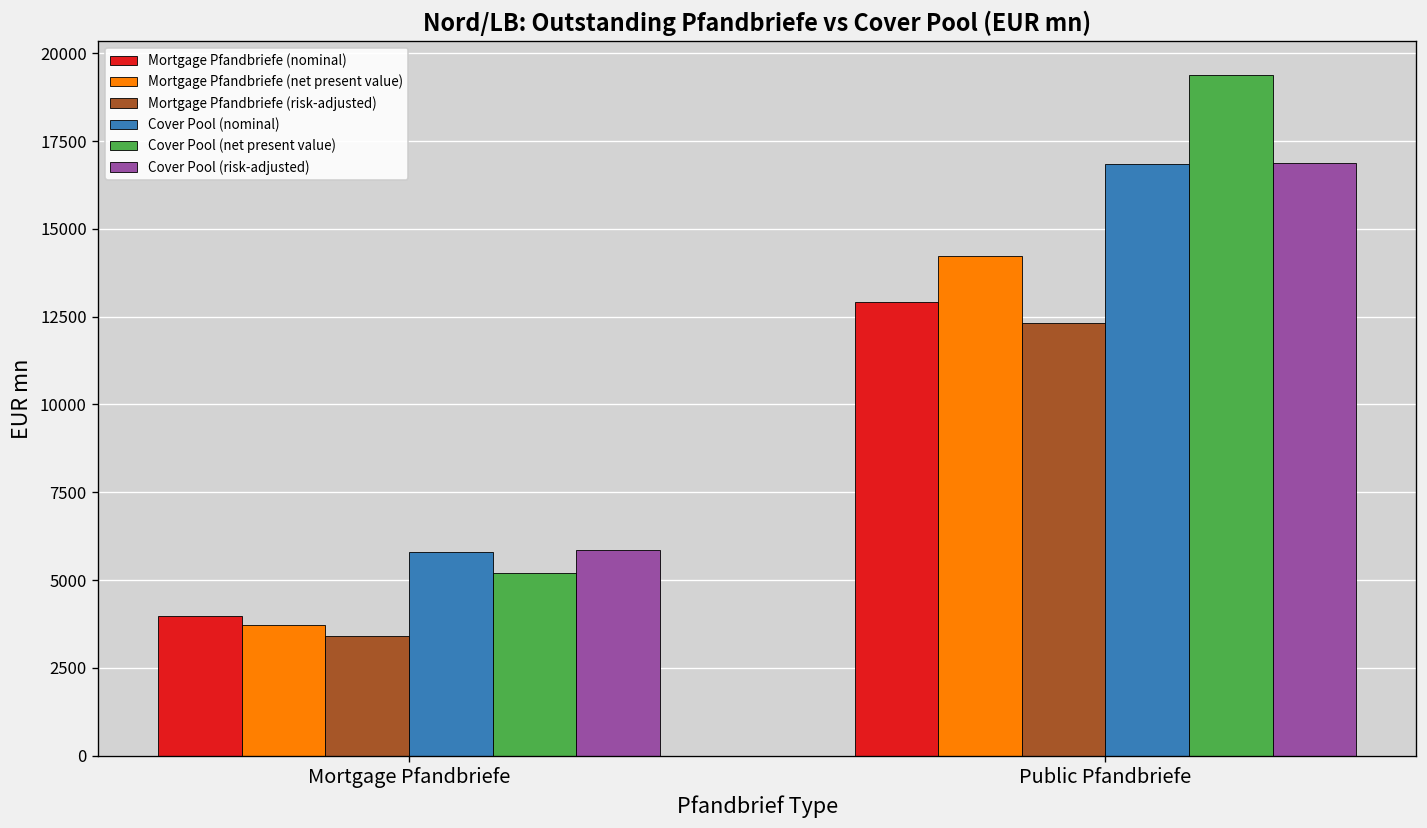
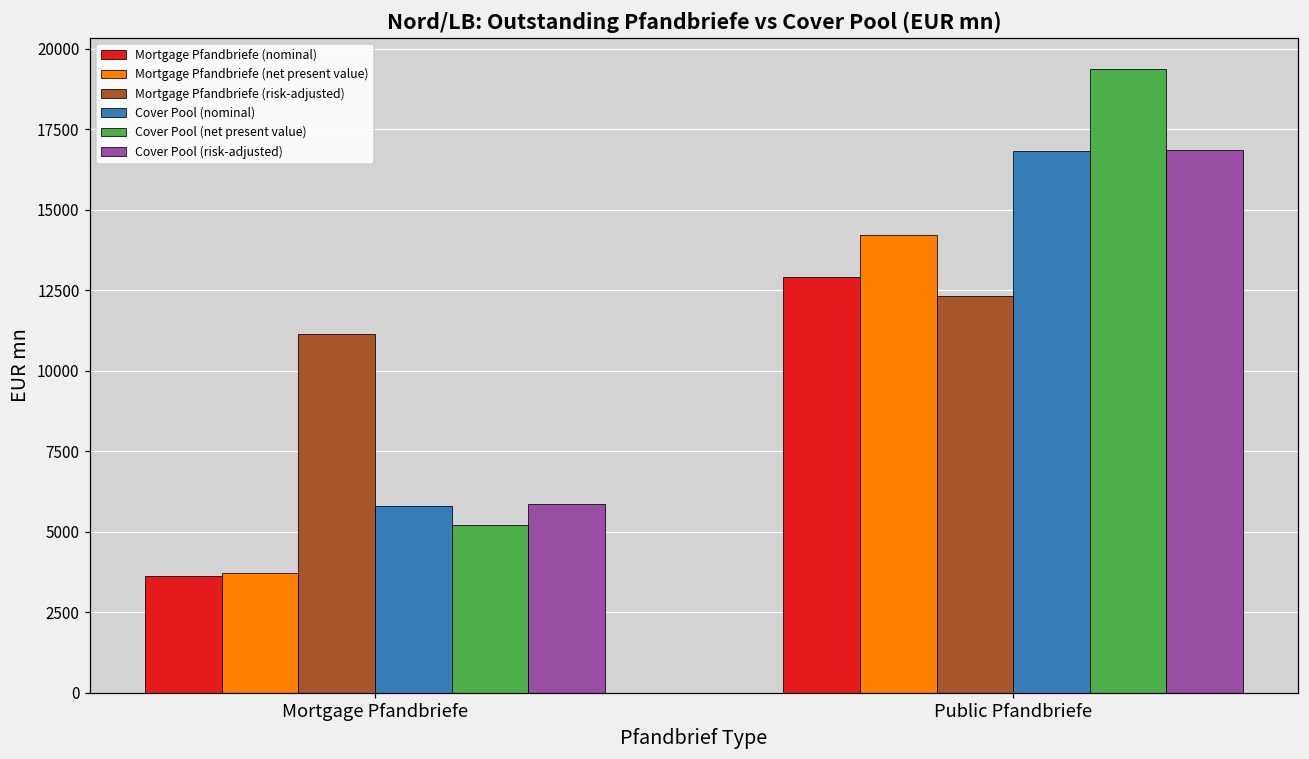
Mortgage Pfandbriefe (nominal), Mortgage Pfandbriefe: 4000 -> 3600
Mortgage Pfandbriefe (risk-adjusted), Mortgage Pfandbriefe: 3400 -> 11100
